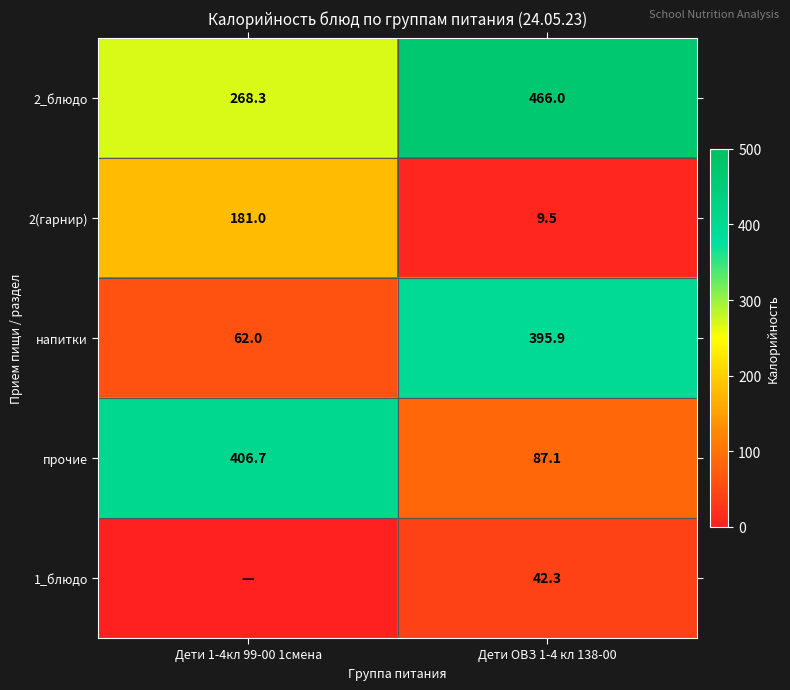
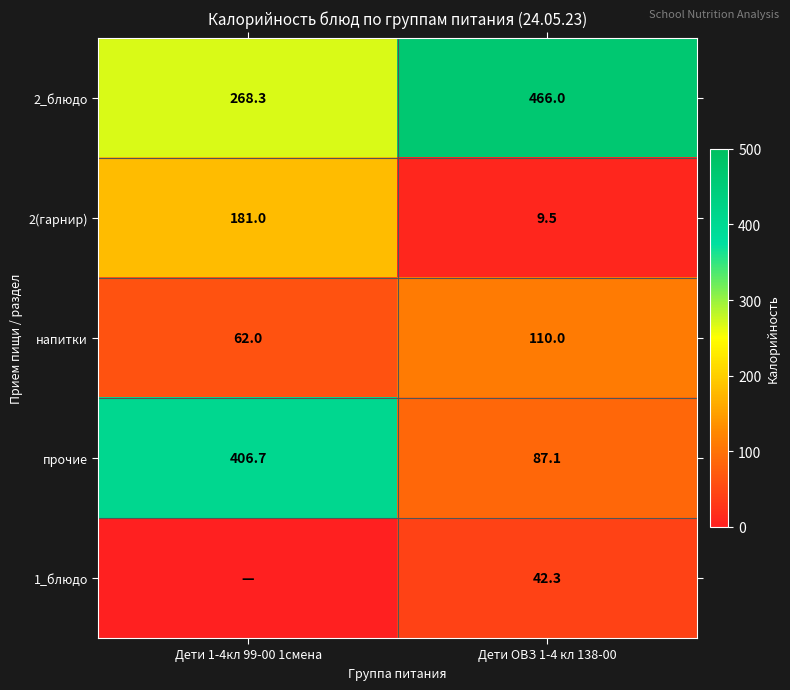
напитки, Дети ОВЗ 1-4 кл 138-00: 395.9 -> 110.0
